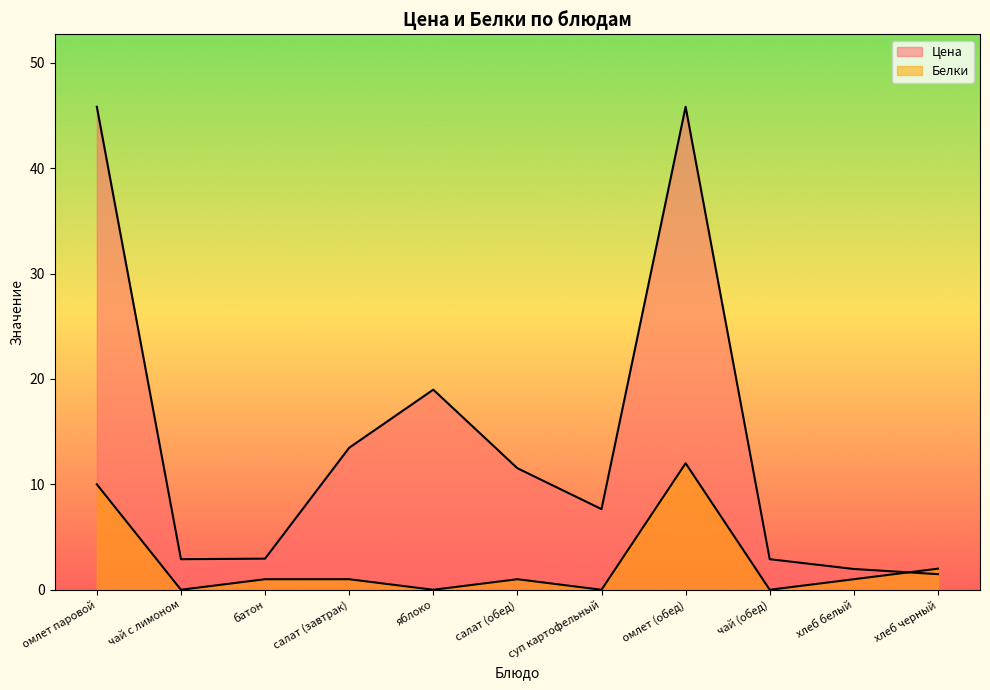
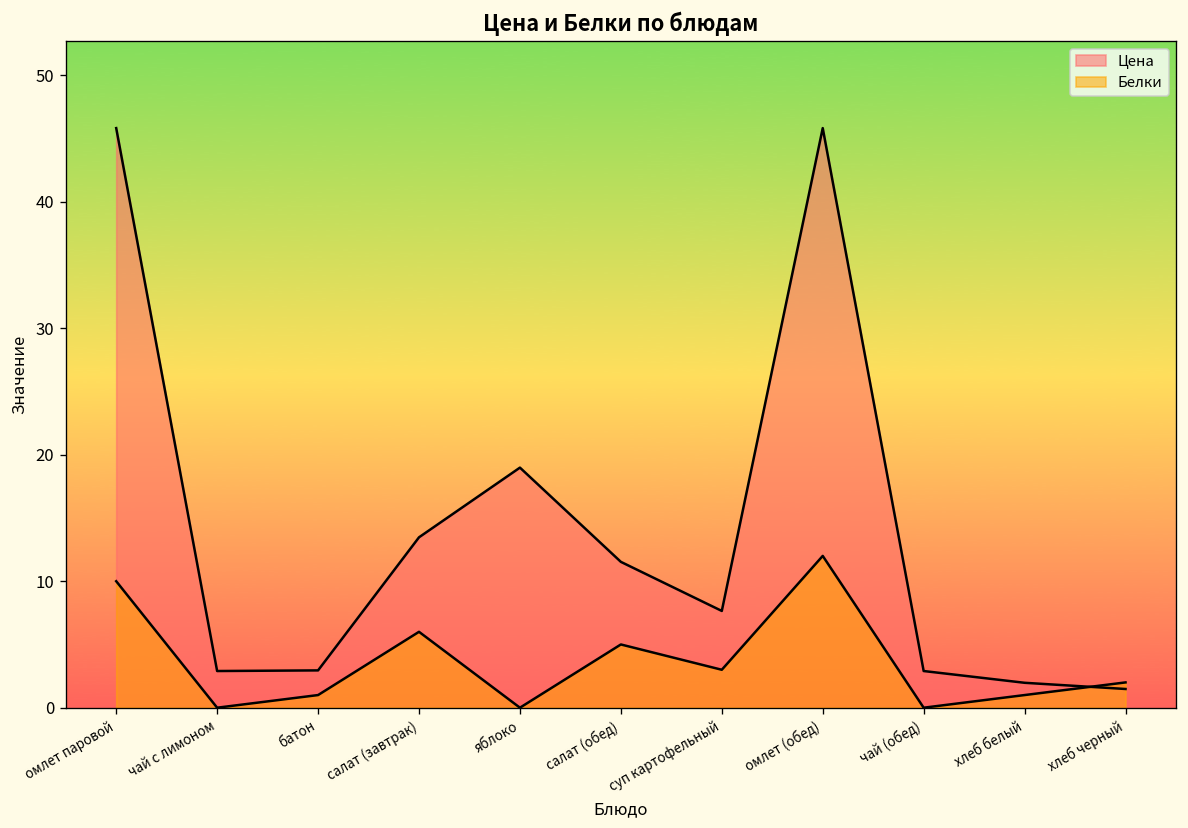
Белки, салат (завтрак): 1 -> 6
Белки, салат (обед): 1 -> 5
Белки, суп картофельный: 0 -> 3
